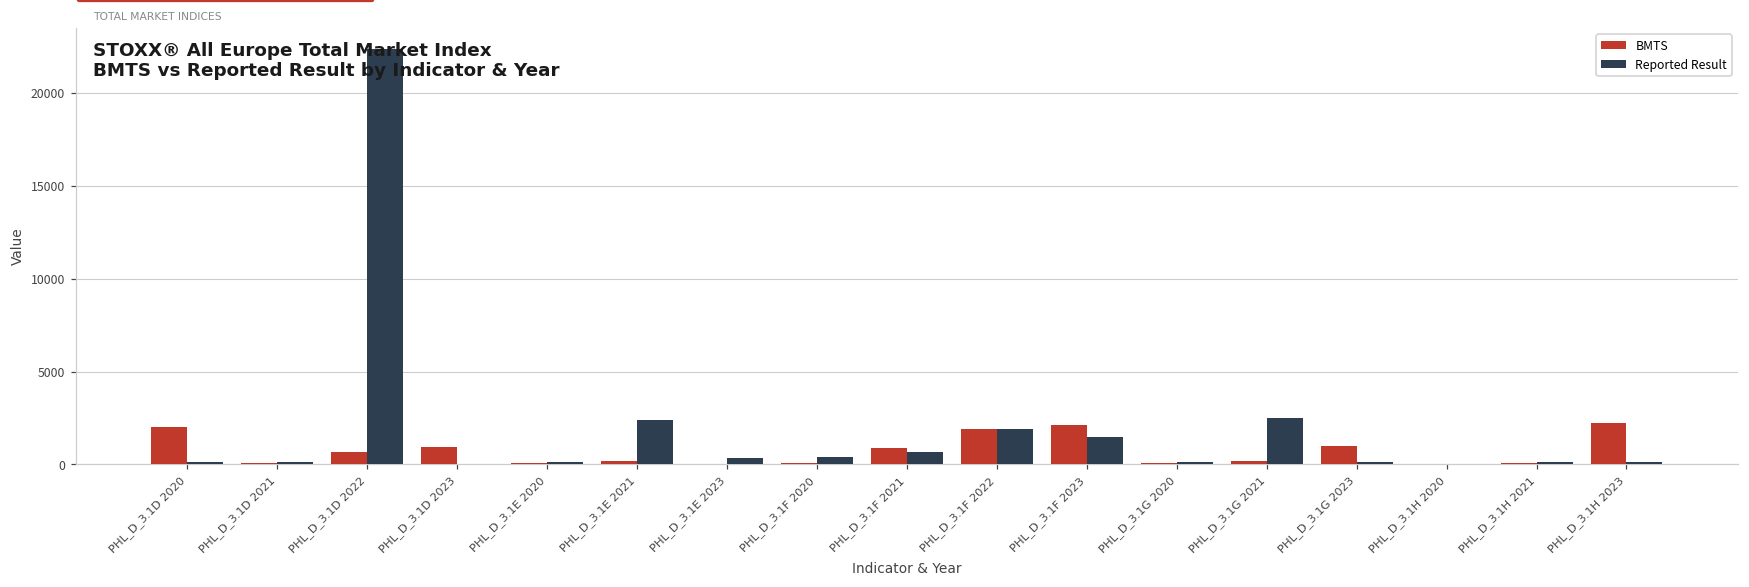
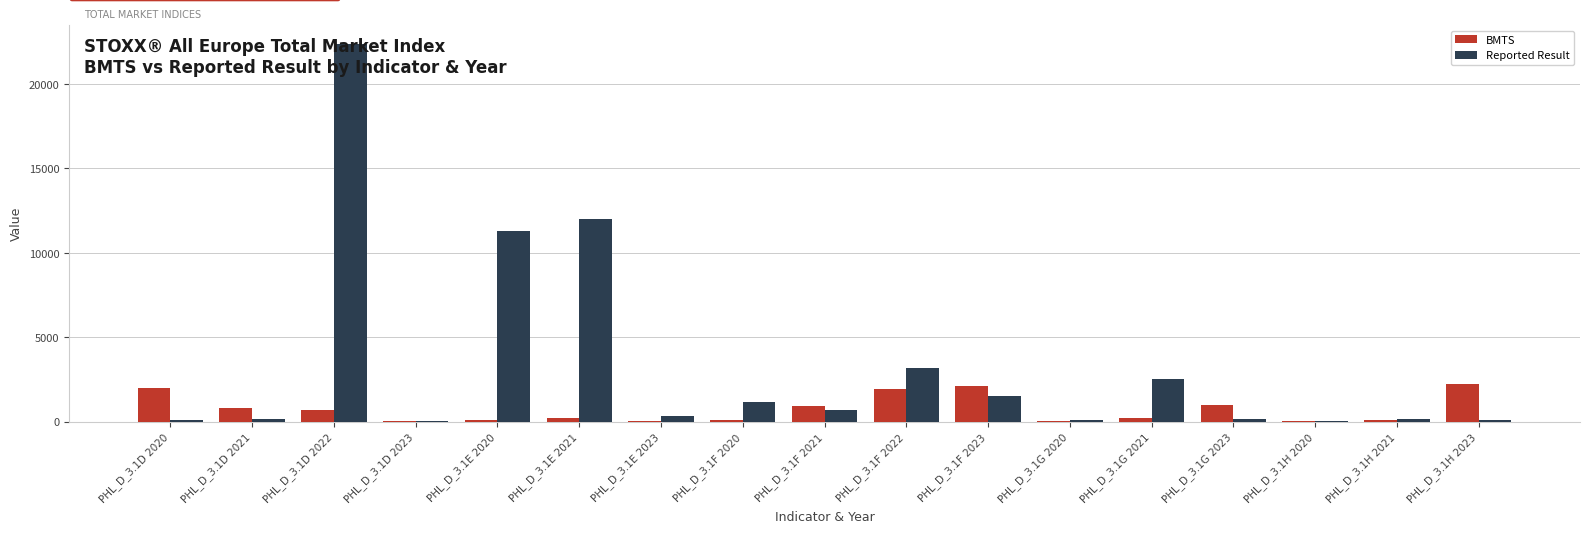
BMTS, PHL_D_3.1D 2021: 100 -> 800
BMTS, PHL_D_3.1D 2023: 900 -> 100
Reported Result, PHL_D_3.1E 2020: 100 -> 11300
Reported Result, PHL_D_3.1E 2021: 2400 -> 12000
Reported Result, PHL_D_3.1F 2020: 400 -> 1200
Reported Result, PHL_D_3.1F 2022: 1900 -> 3200
